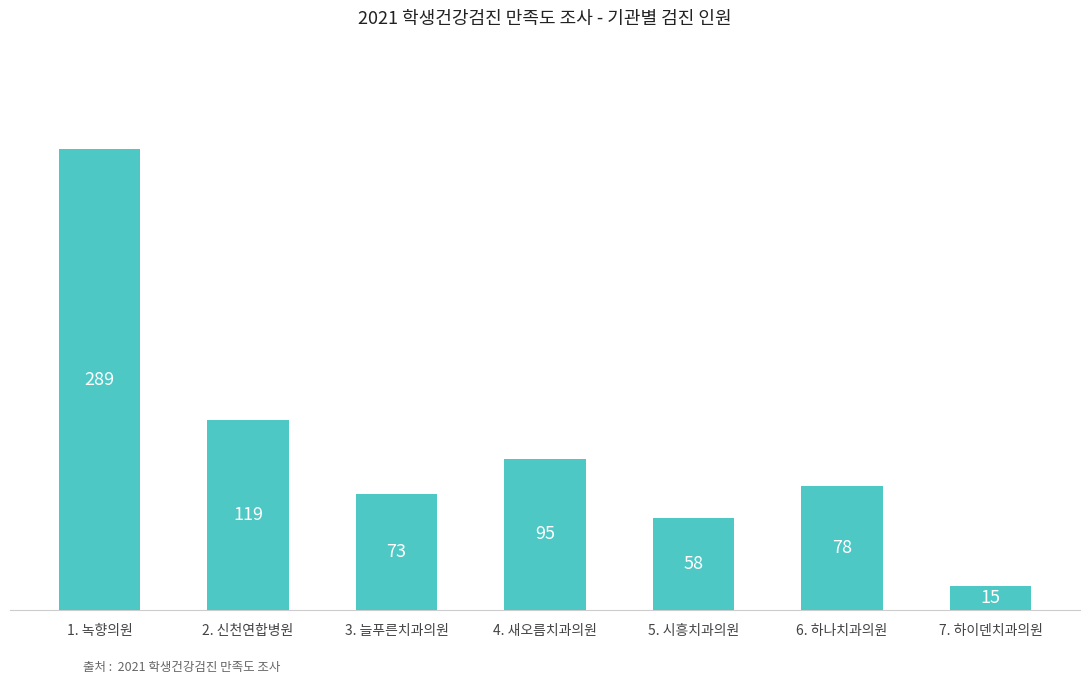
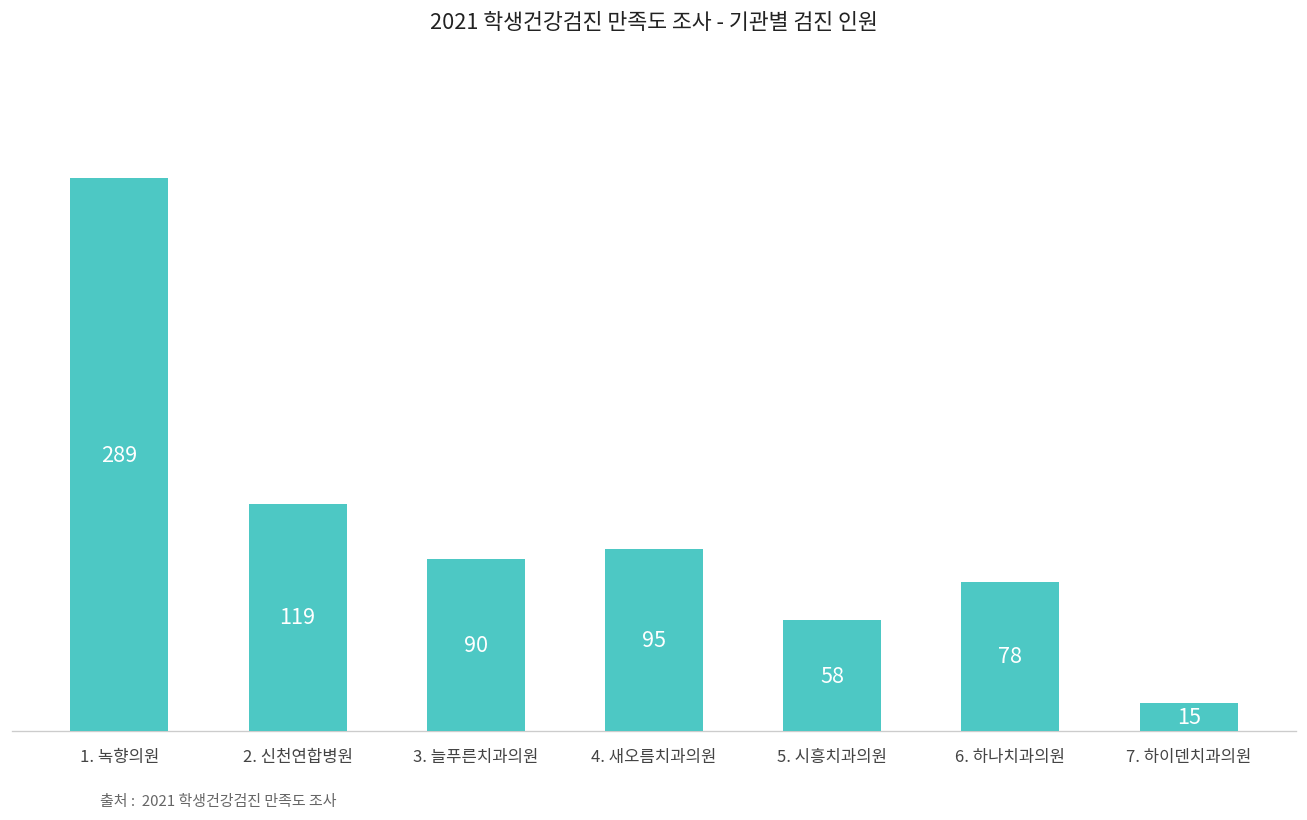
3. 늘푸른치과의원: 73 -> 90
